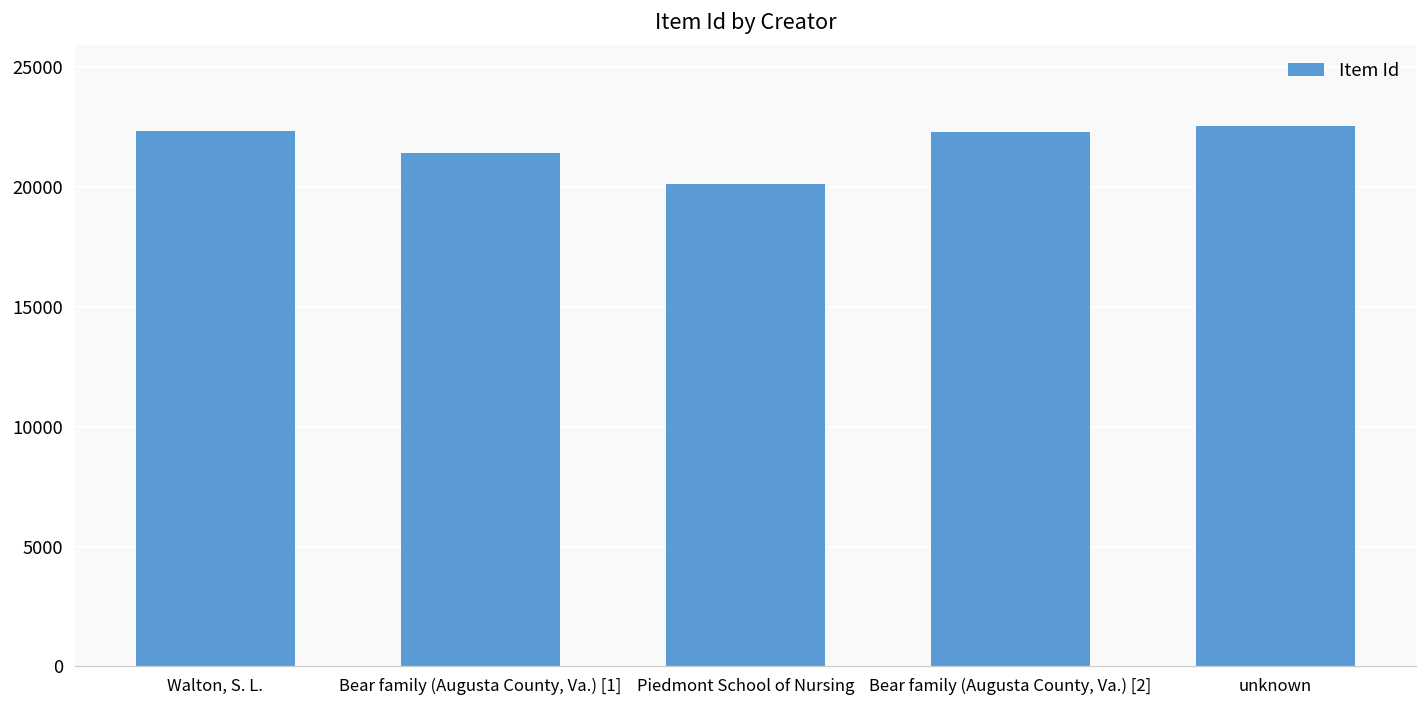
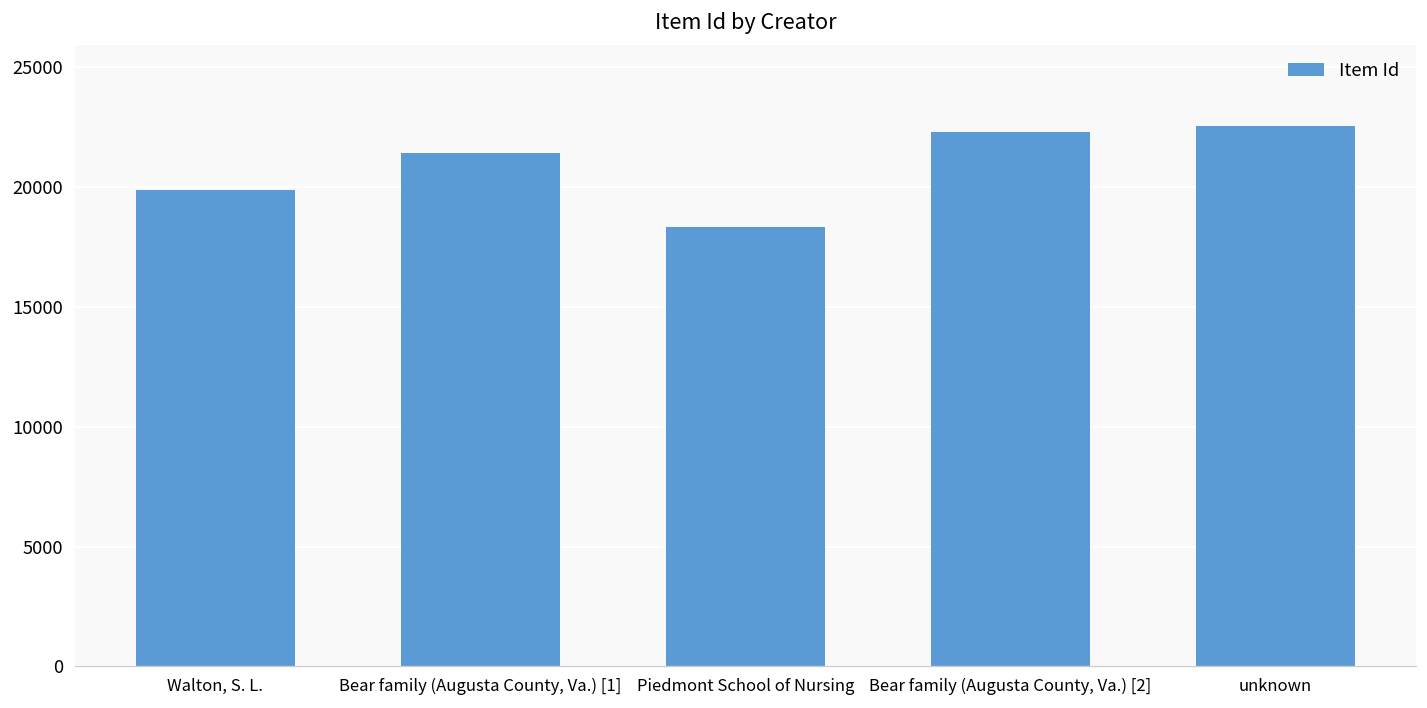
Walton, S. L.: 22300 -> 19800
Piedmont School of Nursing: 20100 -> 18300
